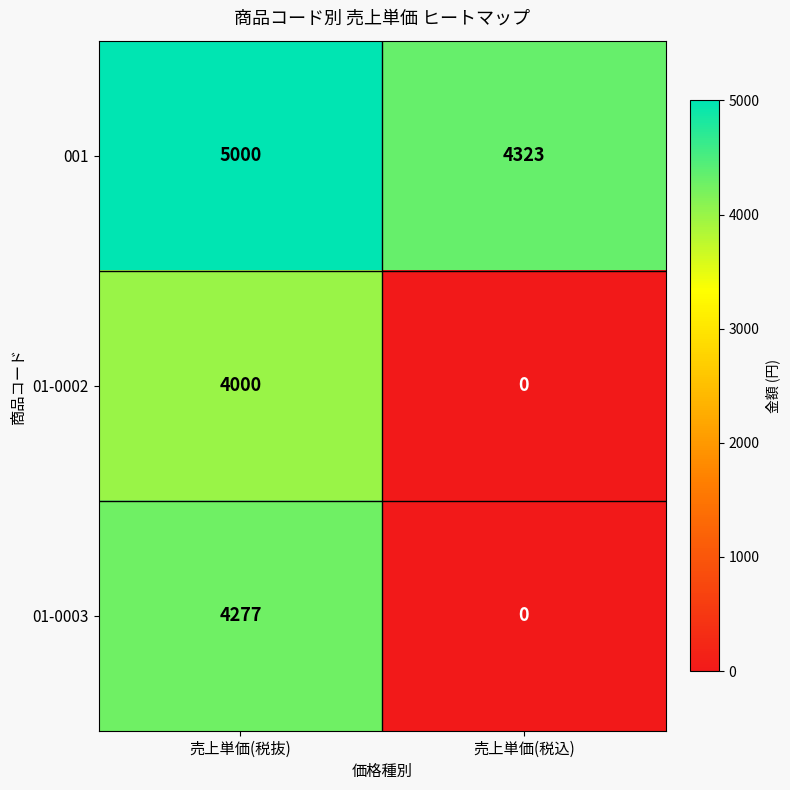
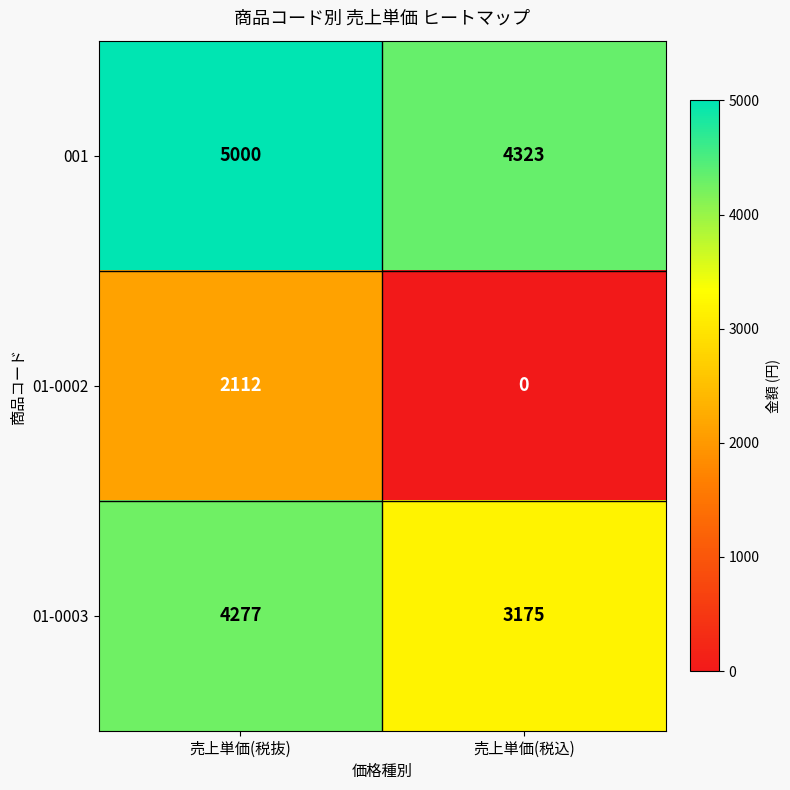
01-0002, 売上単価(税抜): 4000 -> 2112
01-0003, 売上単価(税込): 0 -> 3175
